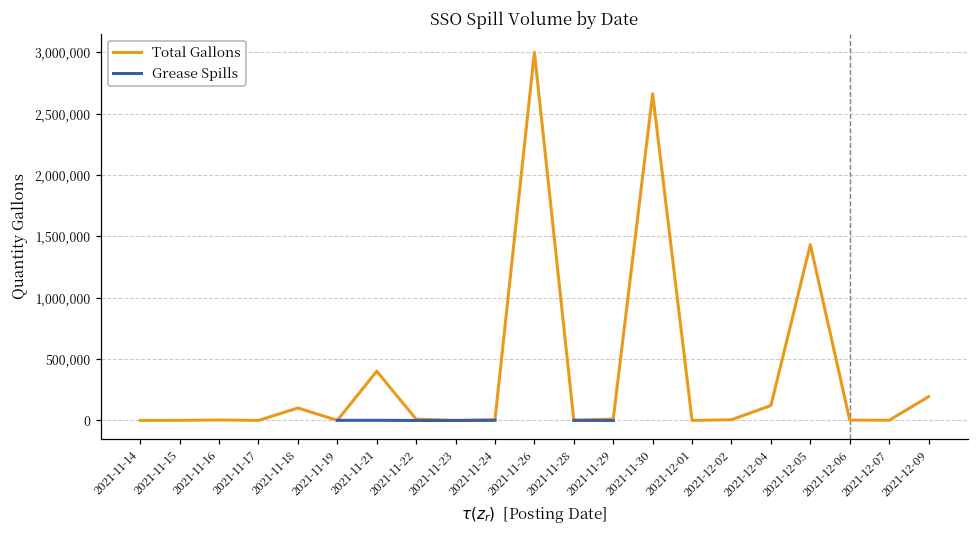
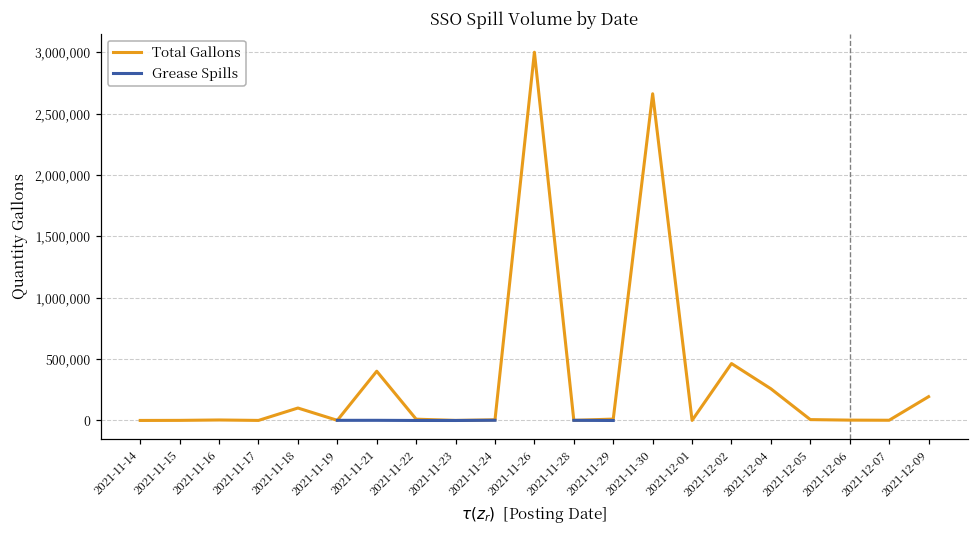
Total Gallons, 2021-12-02: 10,000 -> 460,000
Total Gallons, 2021-12-04: 120,000 -> 260,000
Total Gallons, 2021-12-05: 1,430,000 -> 10,000
